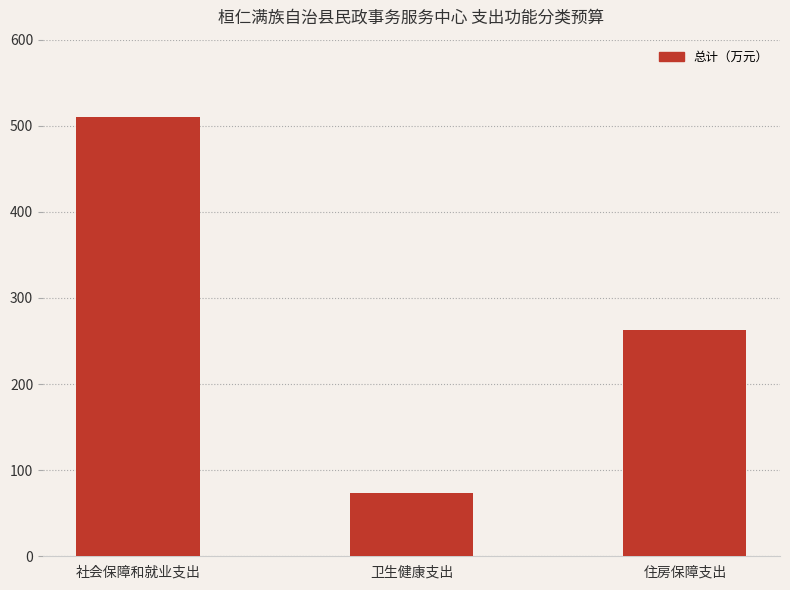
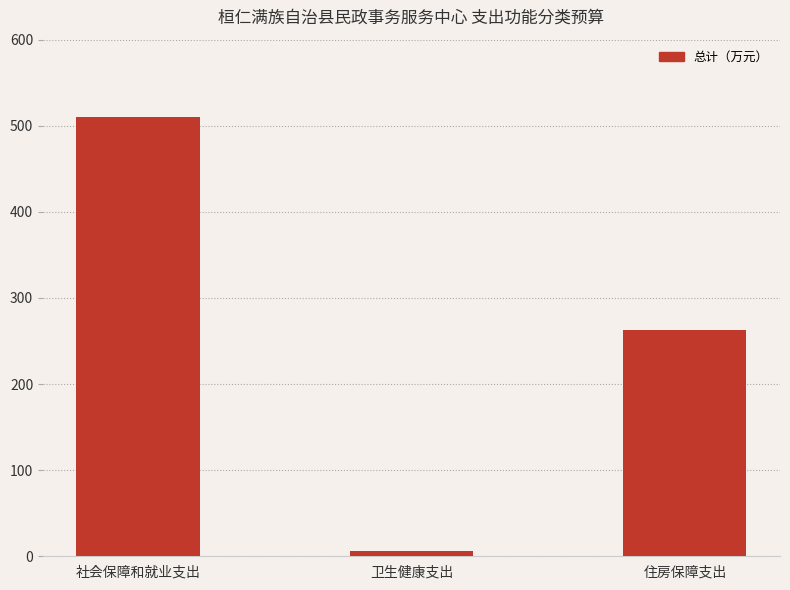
卫生健康支出: 70 -> 10
